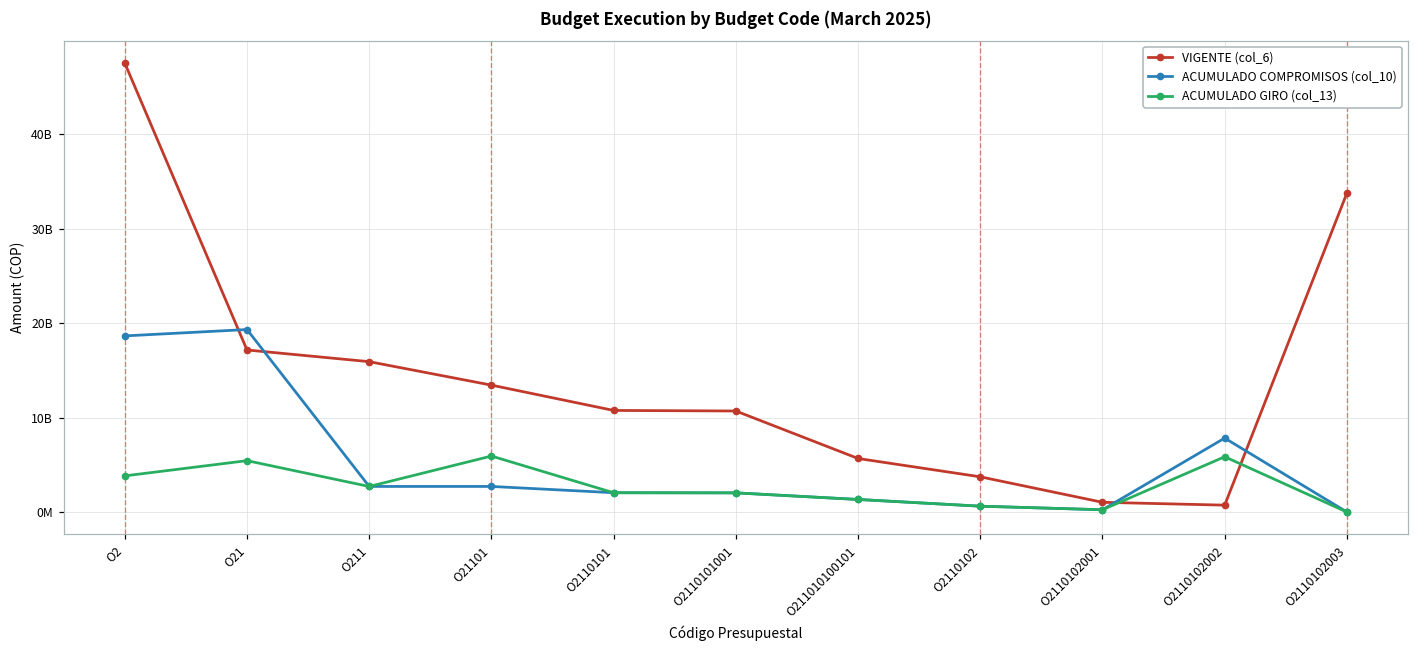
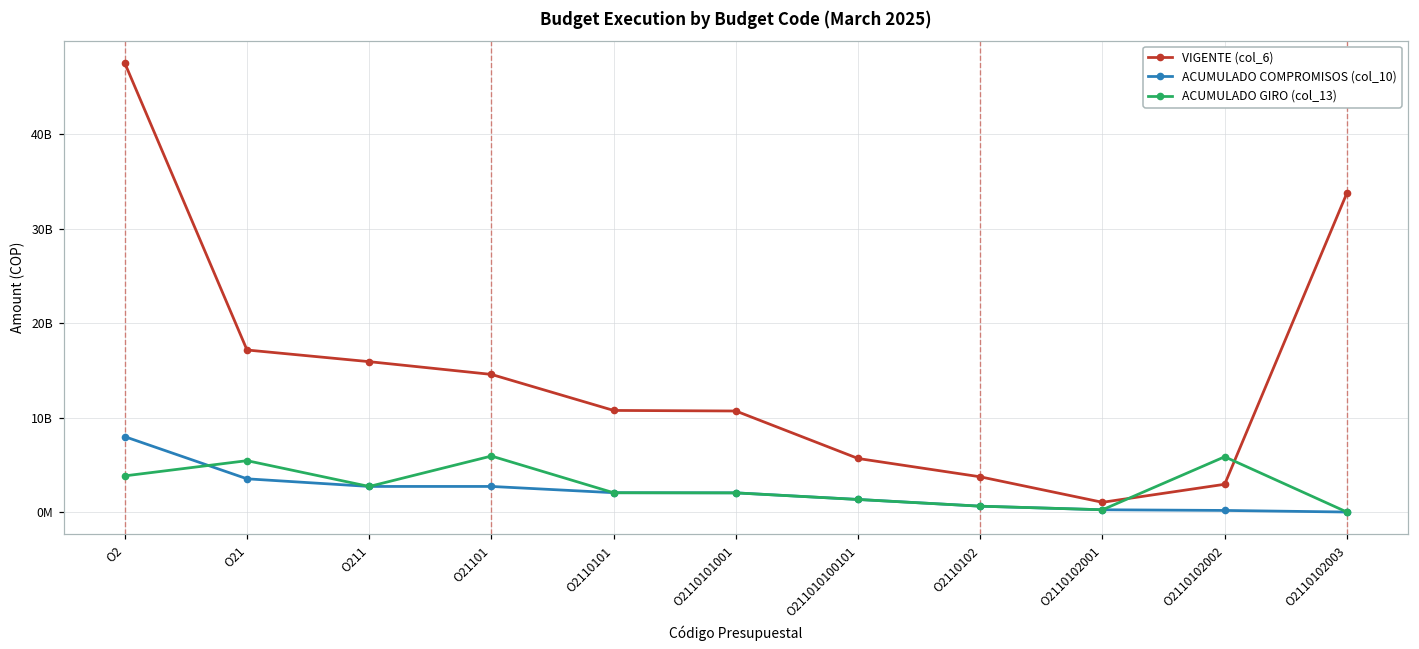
ACUMULADO COMPROMISOS (col_10), O2: 19000000000 -> 8000000000
ACUMULADO COMPROMISOS (col_10), O21: 19000000000 -> 4000000000
VIGENTE (col_6), O21101: 13000000000 -> 15000000000
VIGENTE (col_6), O2110102002: 1000000000 -> 3000000000
ACUMULADO COMPROMISOS (col_10), O2110102002: 8000000000 -> 0
